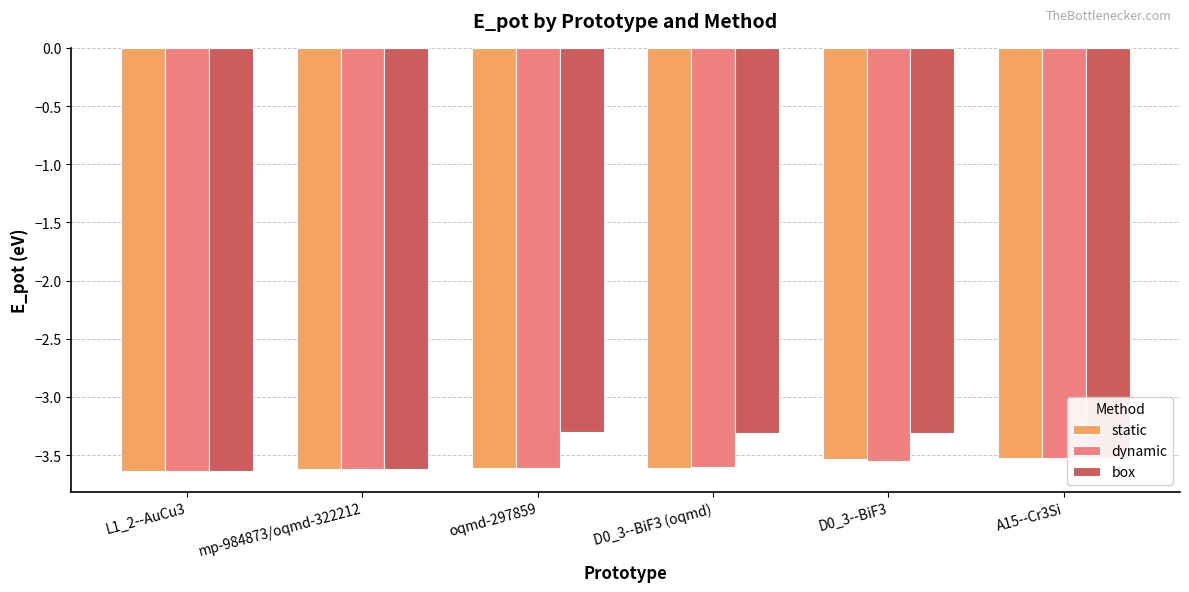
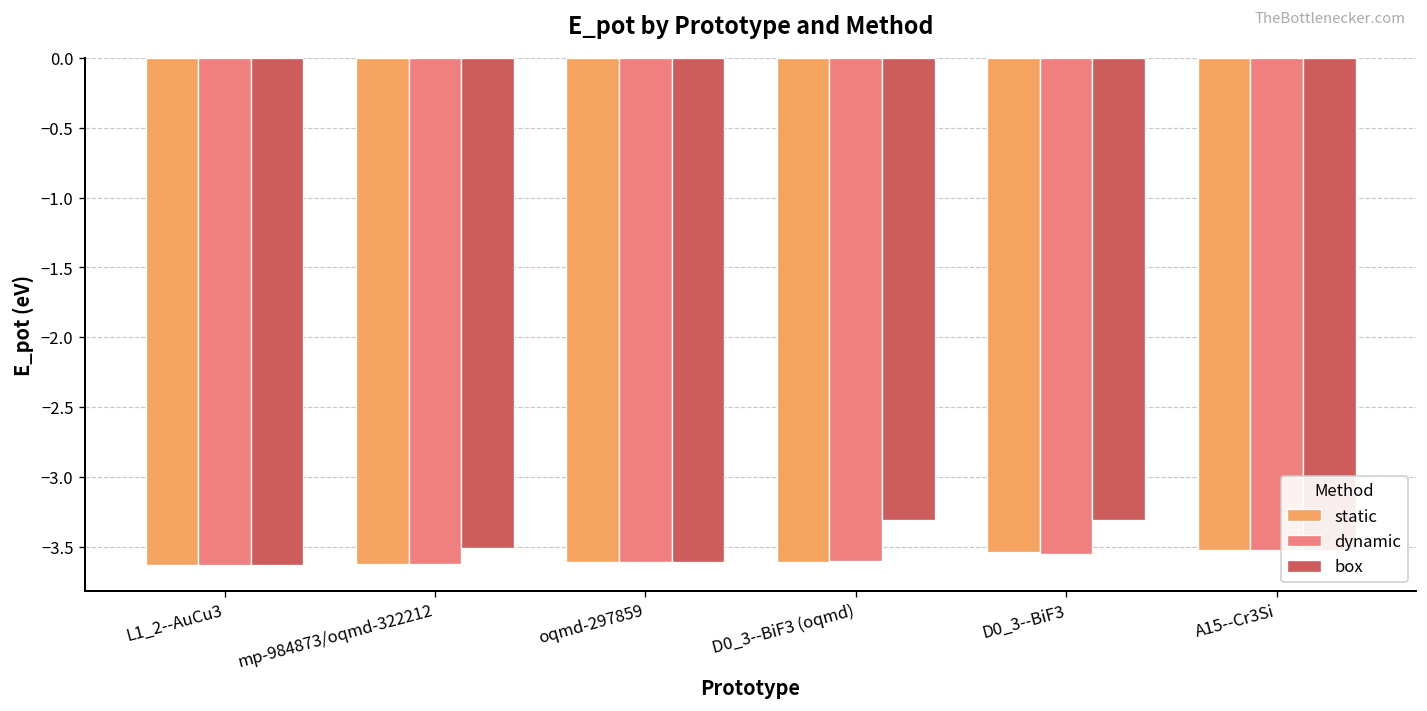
box, mp-984873/oqmd-322212: -3.62 -> -3.51
box, oqmd-297859: -3.30 -> -3.61
